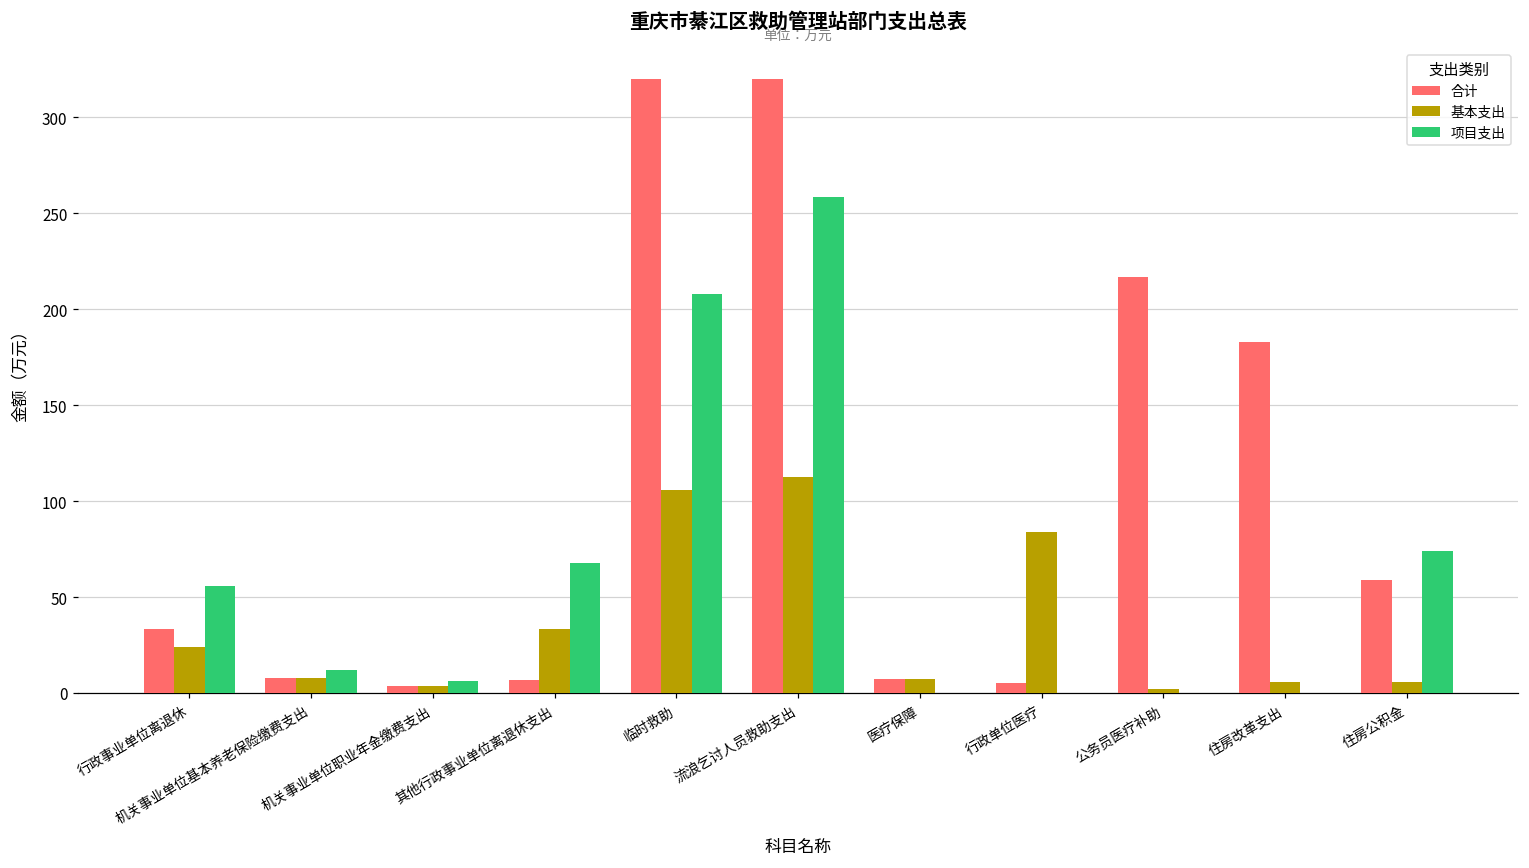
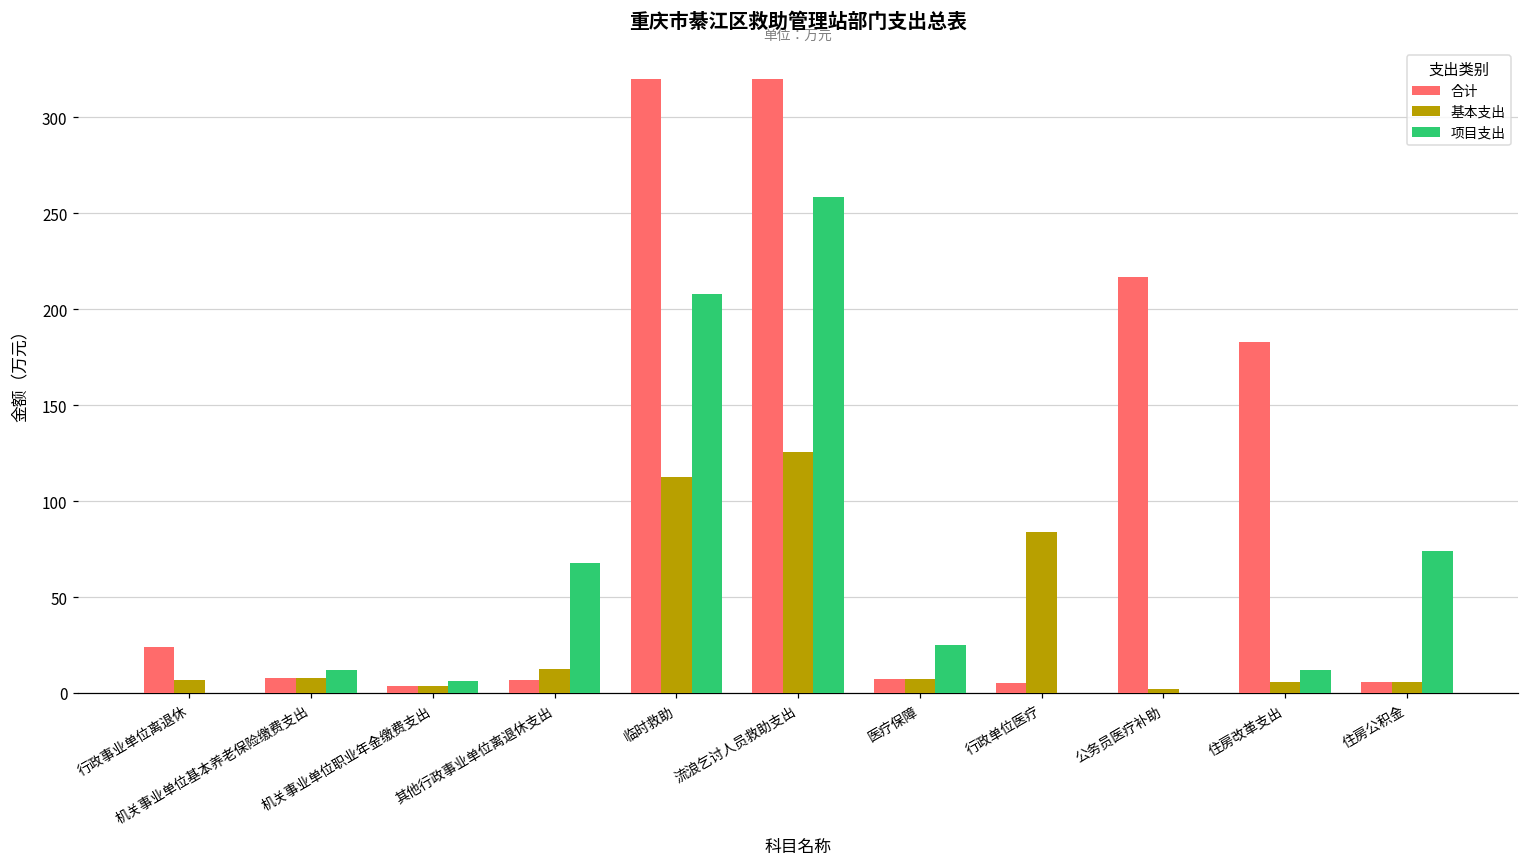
合计, 行政事业单位离退休: 33 -> 24
基本支出, 行政事业单位离退休: 24 -> 7
项目支出, 行政事业单位离退休: 56 -> 0
基本支出, 其他行政事业单位离退休支出: 33 -> 13
基本支出, 临时救助: 106 -> 113
基本支出, 流浪乞讨人员救助支出: 113 -> 125
项目支出, 医疗保障: 0 -> 25
项目支出, 住房改革支出: 0 -> 12
合计, 住房公积金: 59 -> 6
